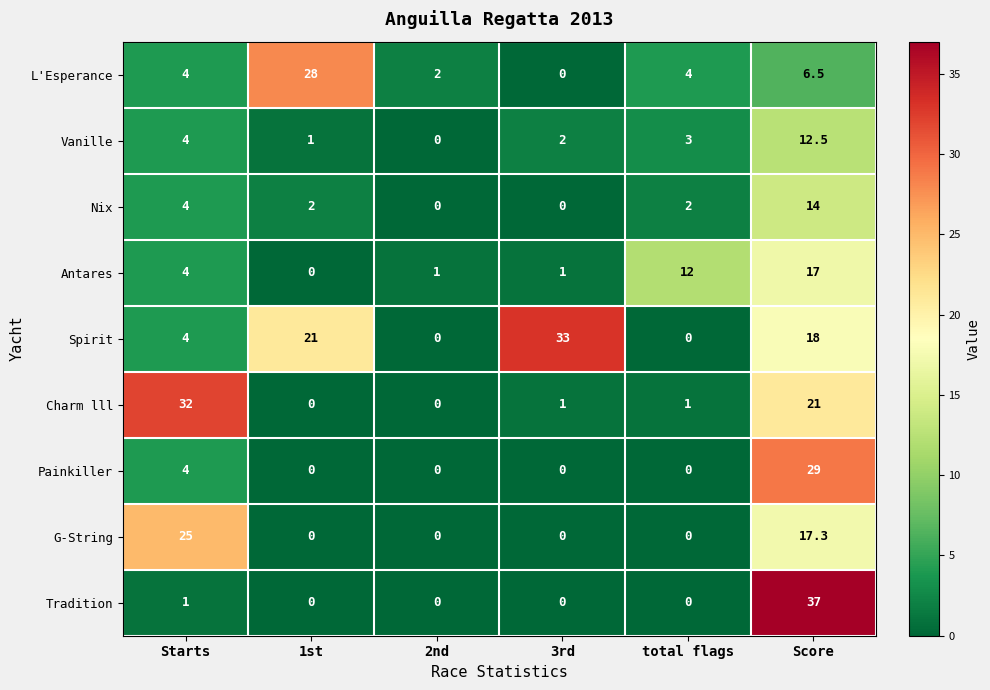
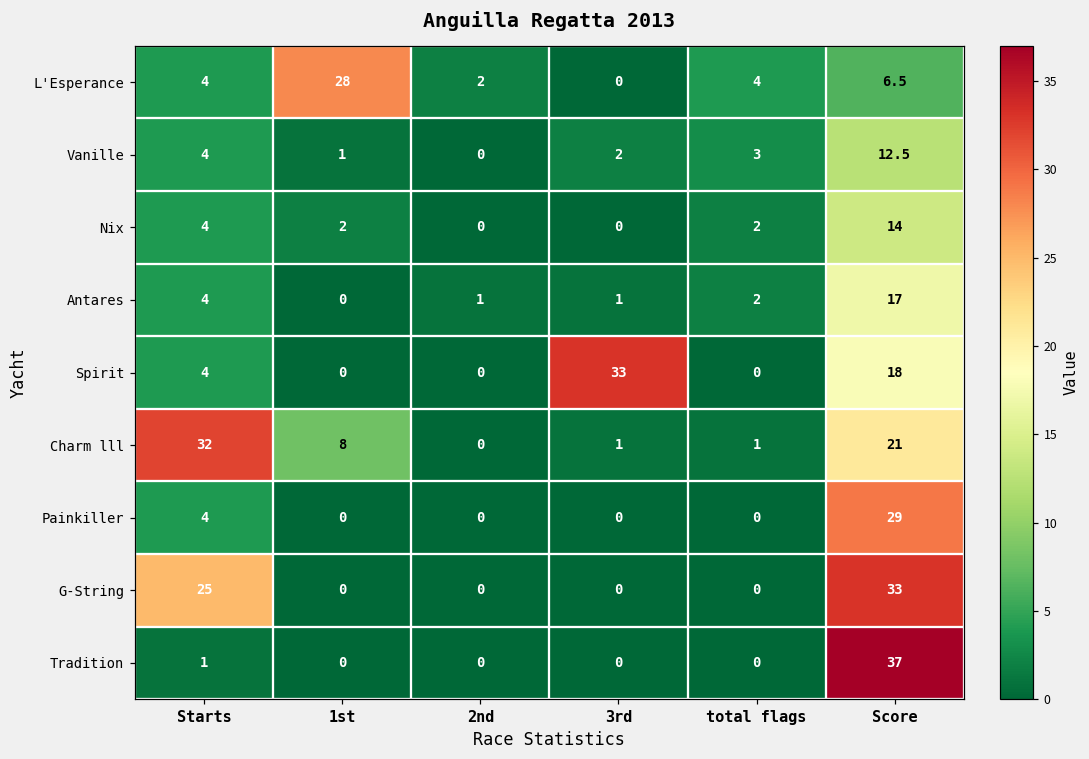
Antares, total flags: 12 -> 2
Spirit, 1st: 21 -> 0
Charm lll, 1st: 0 -> 8
G-String, Score: 17.3 -> 33
